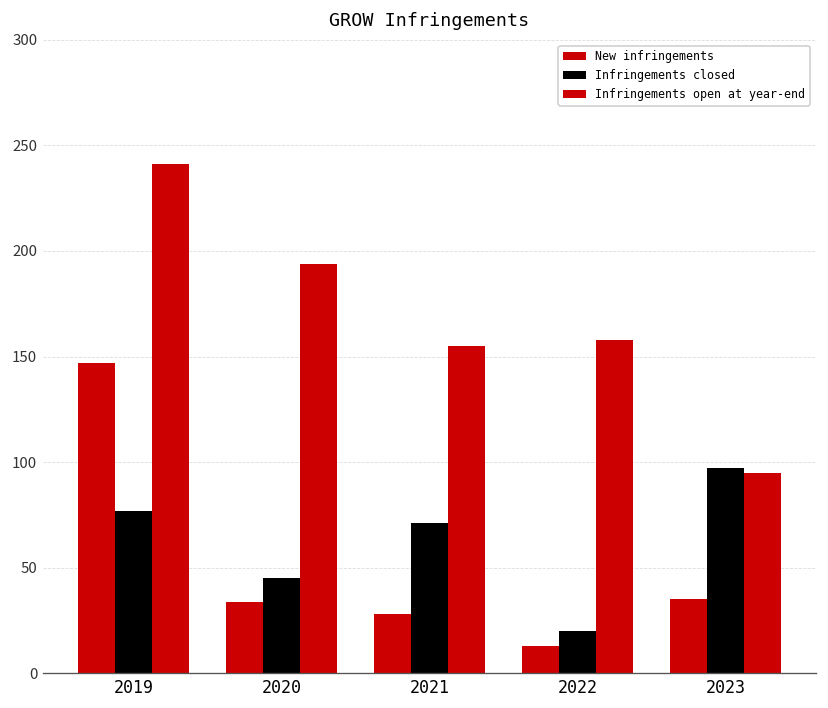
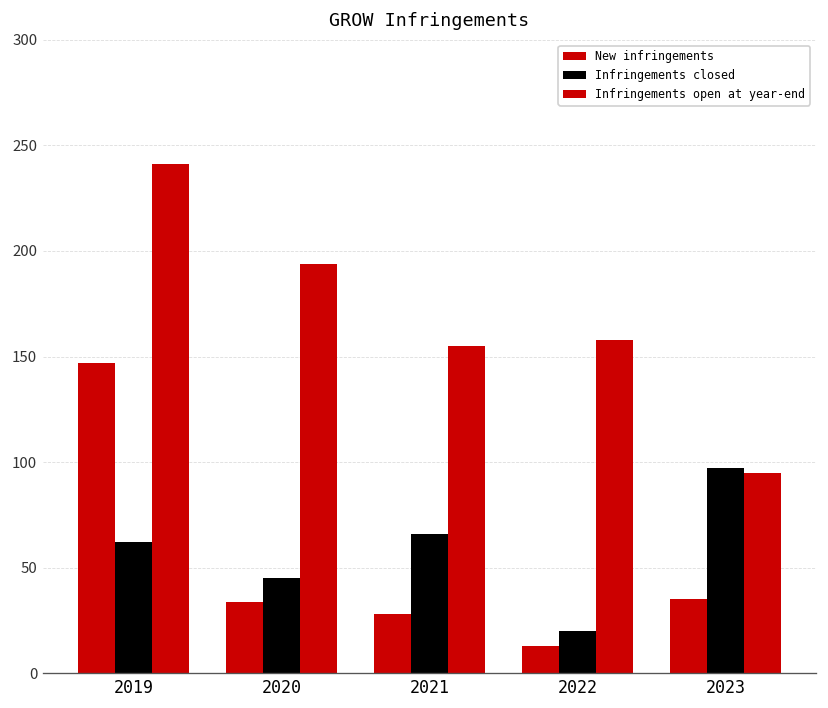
Infringements closed, 2019: 77 -> 62
Infringements closed, 2021: 71 -> 66
